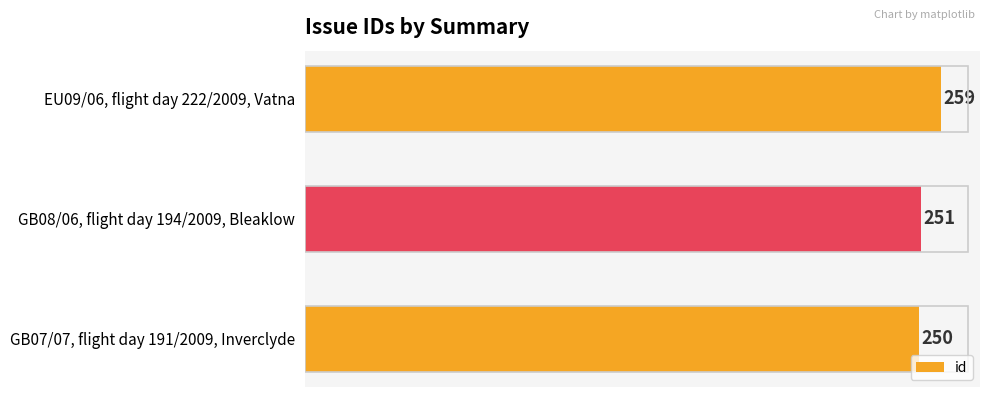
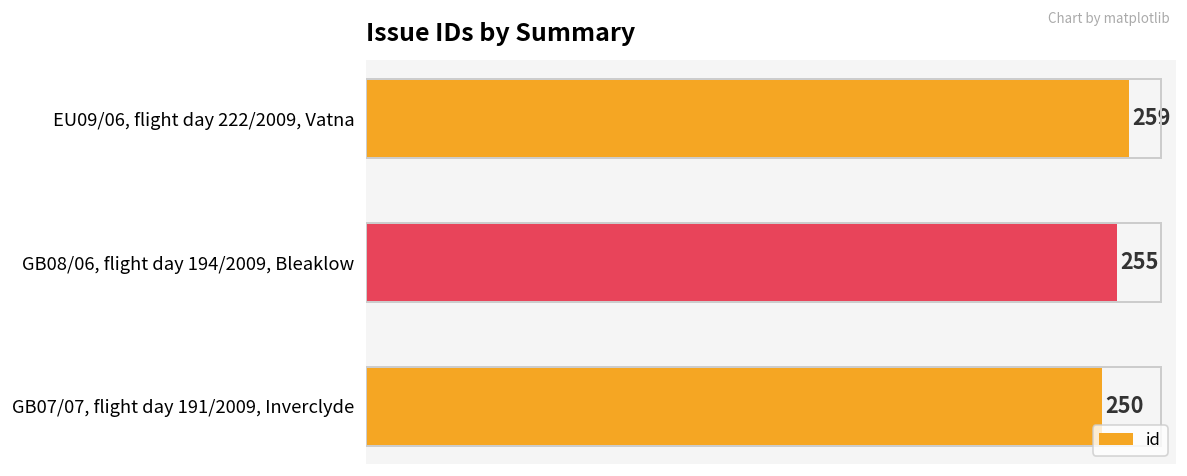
GB08/06, flight day 194/2009, Bleaklow: 251 -> 255
